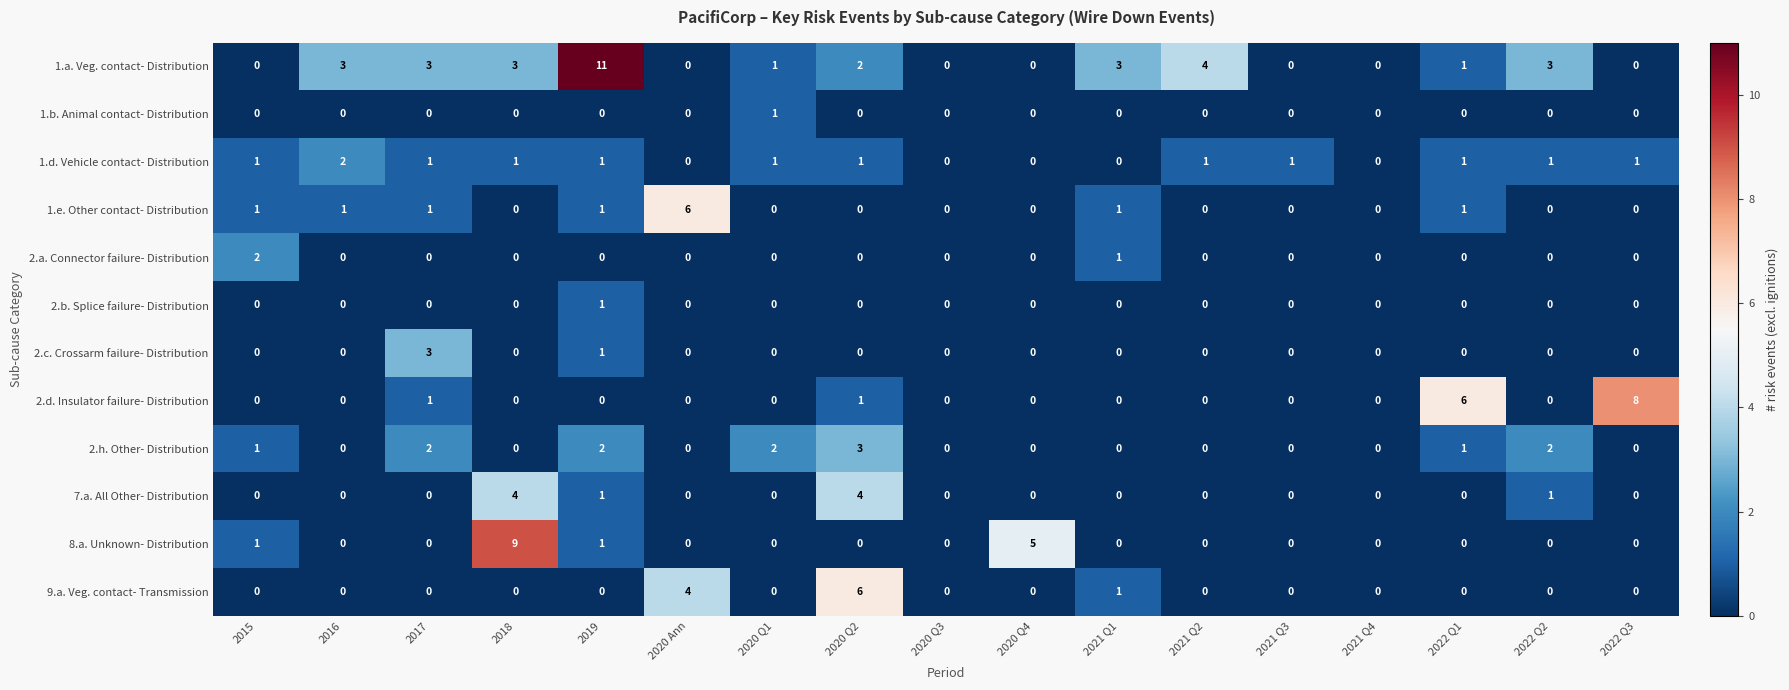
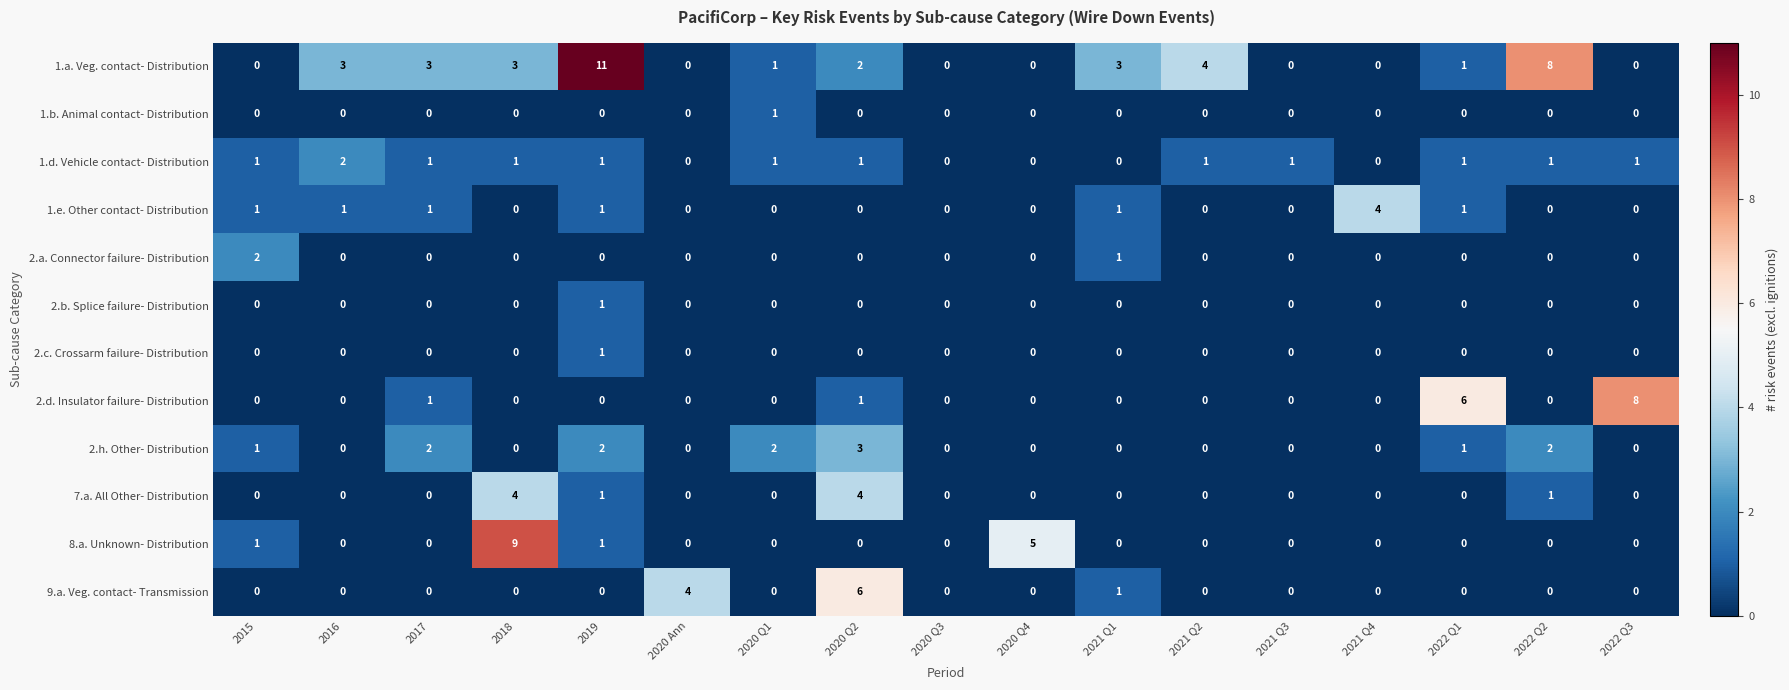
1.a. Veg. contact- Distribution, 2022 Q2: 3 -> 8
1.e. Other contact- Distribution, 2020 Ann: 6 -> 0
1.e. Other contact- Distribution, 2021 Q4: 0 -> 4
2.c. Crossarm failure- Distribution, 2017: 3 -> 0
